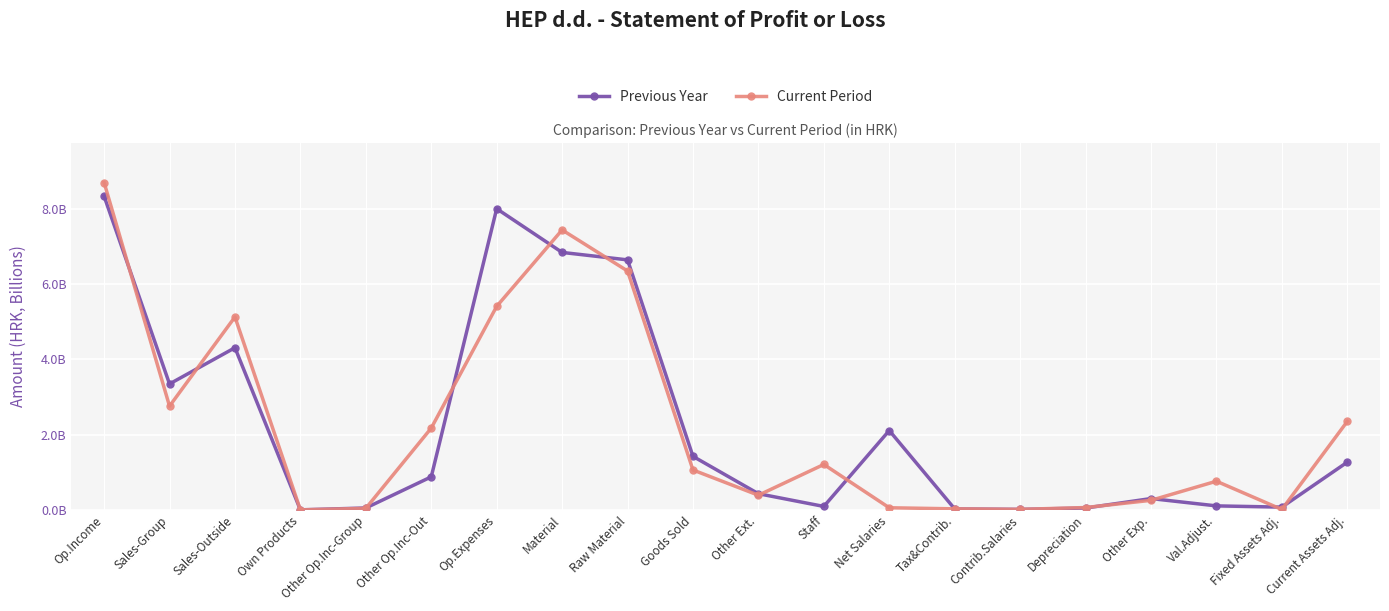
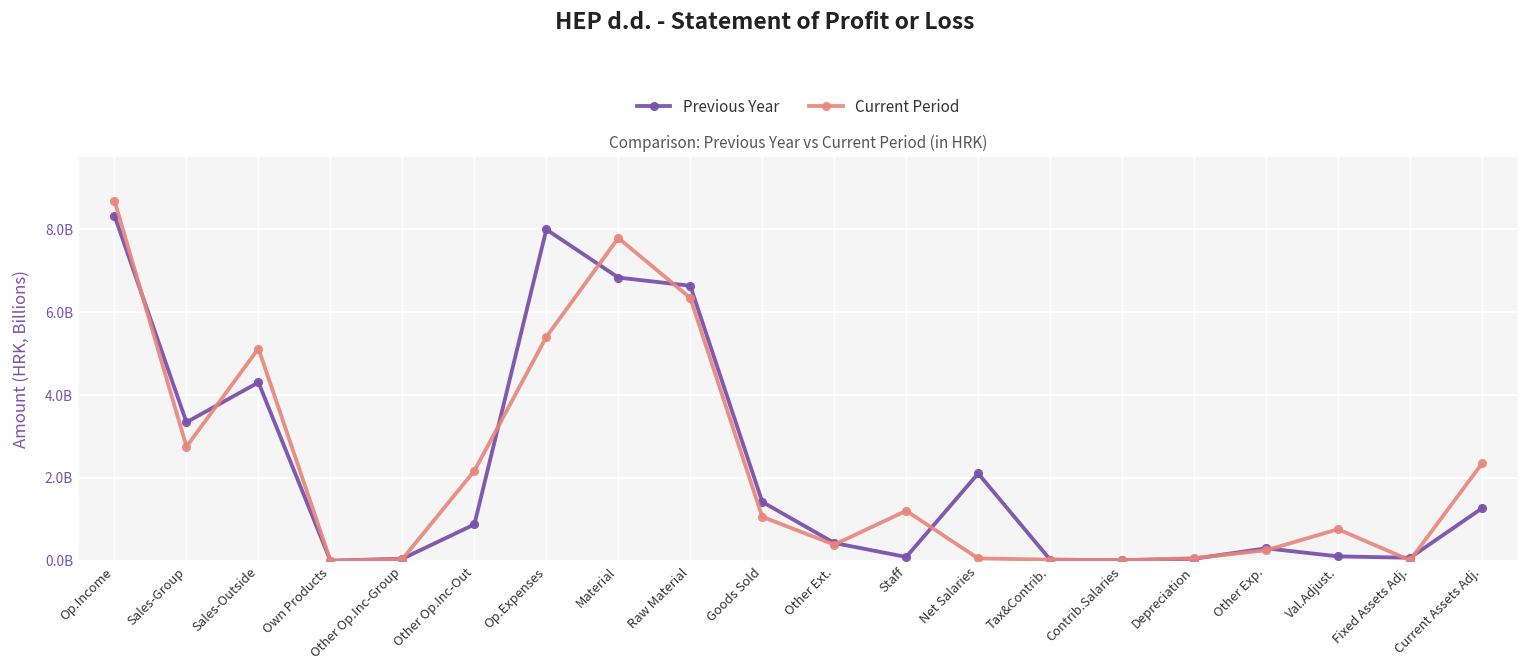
Current Period, Material: 7400000000 -> 7800000000
